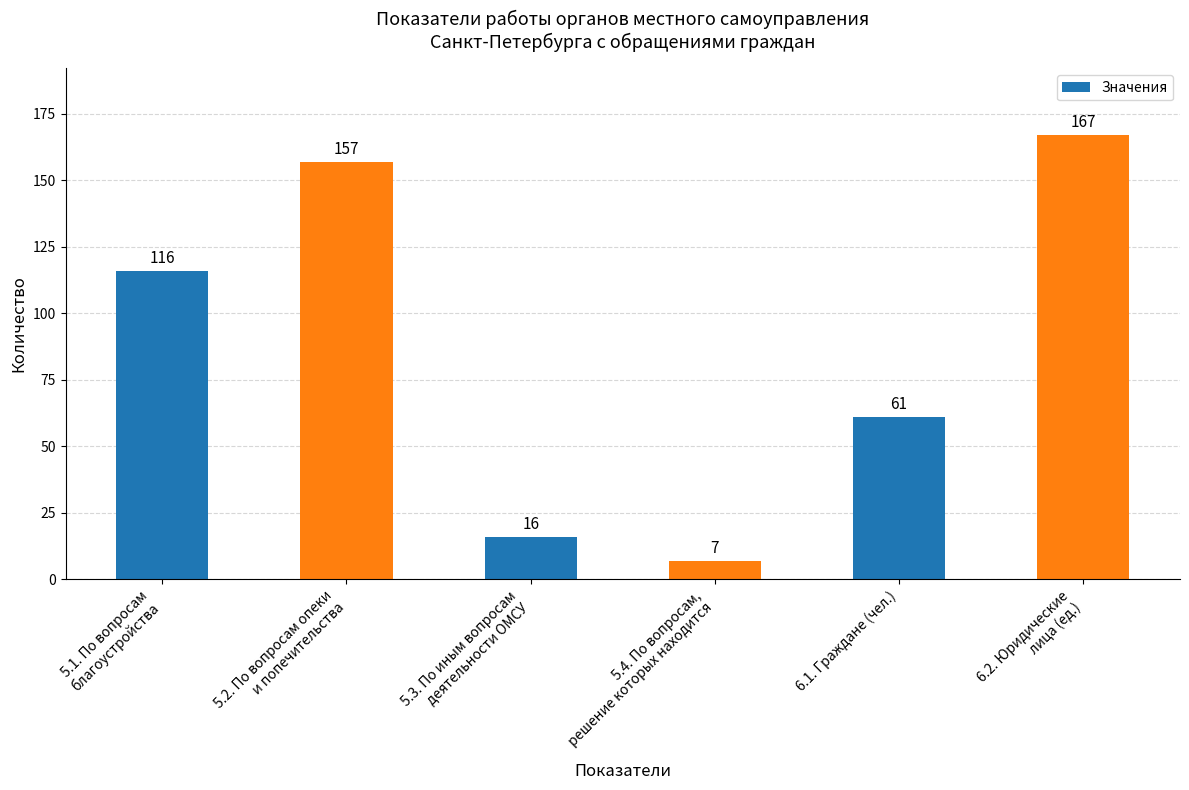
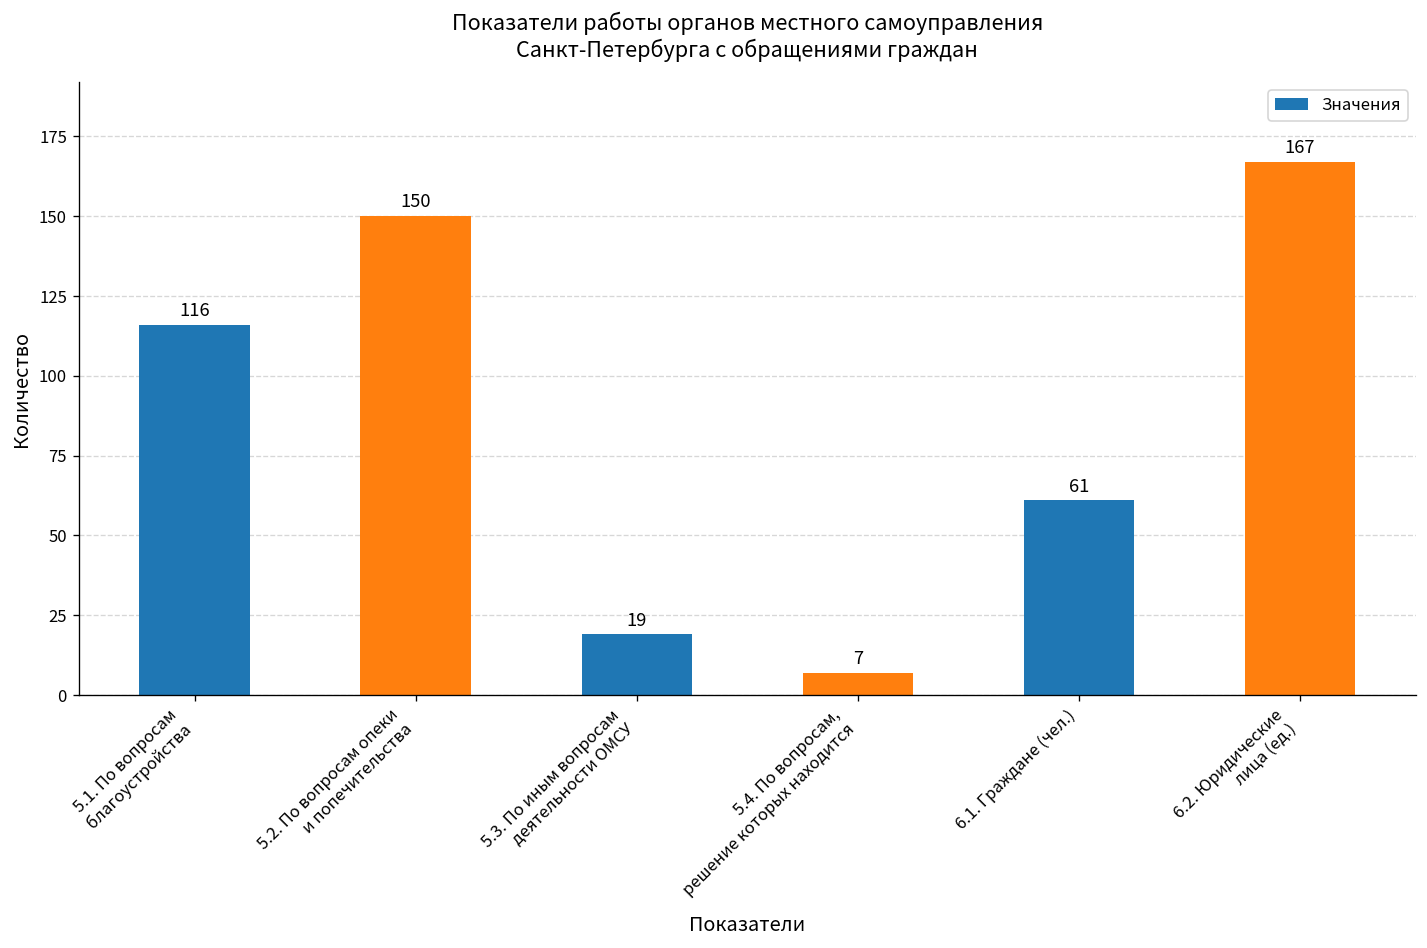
5.2. По вопросам опеки и попечительства: 157 -> 150
5.3. По иным вопросам деятельности ОМСУ: 16 -> 19
